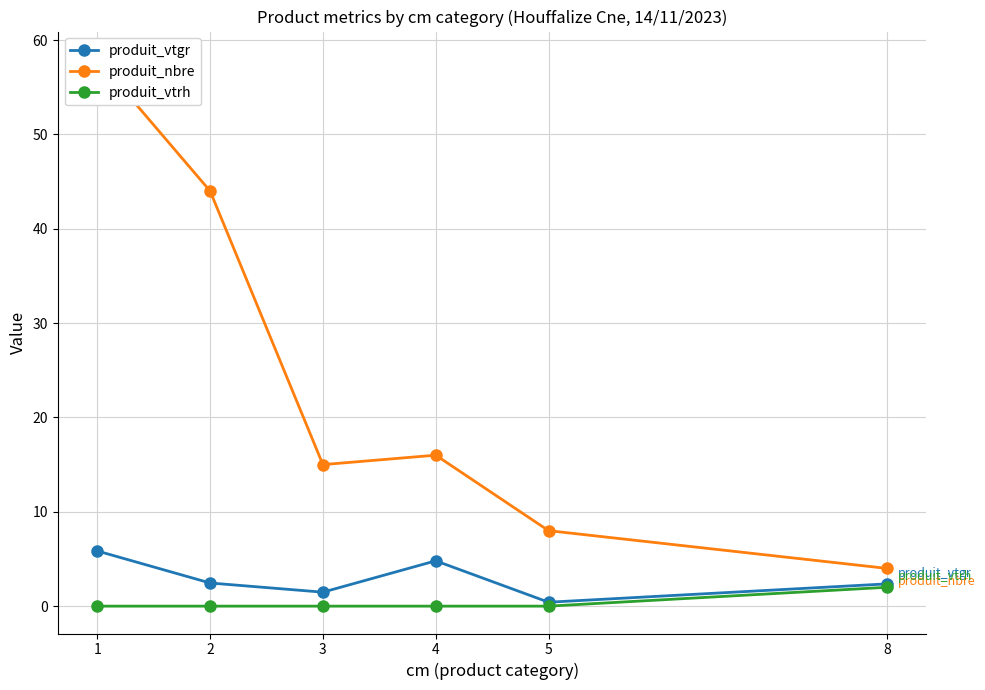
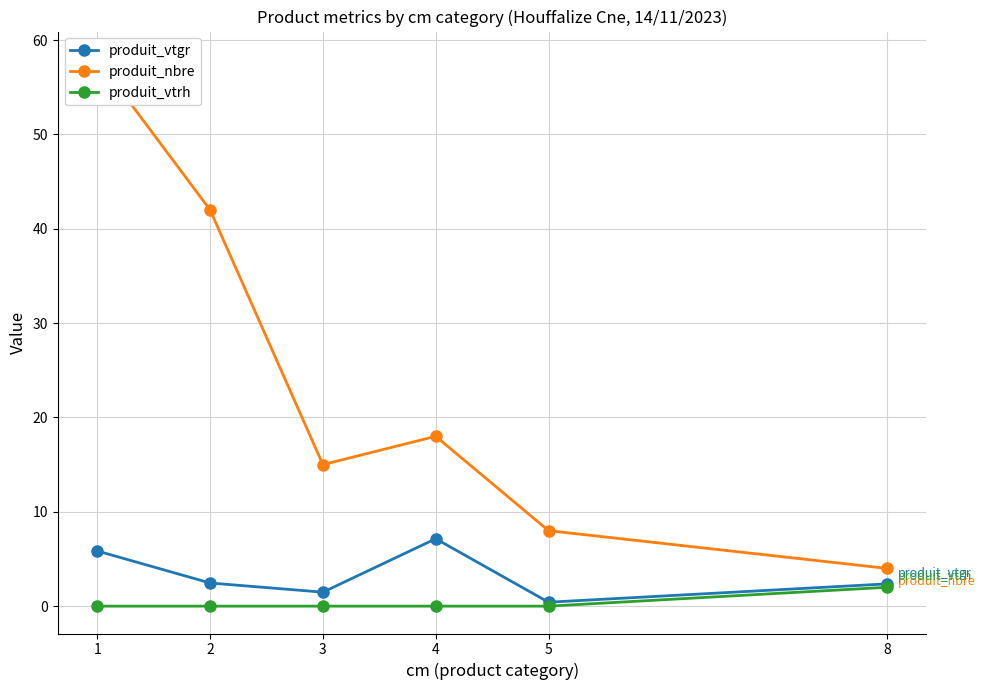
produit_nbre, 2: 44 -> 42
produit_vtgr, 4: 5 -> 7
produit_nbre, 4: 16 -> 18
